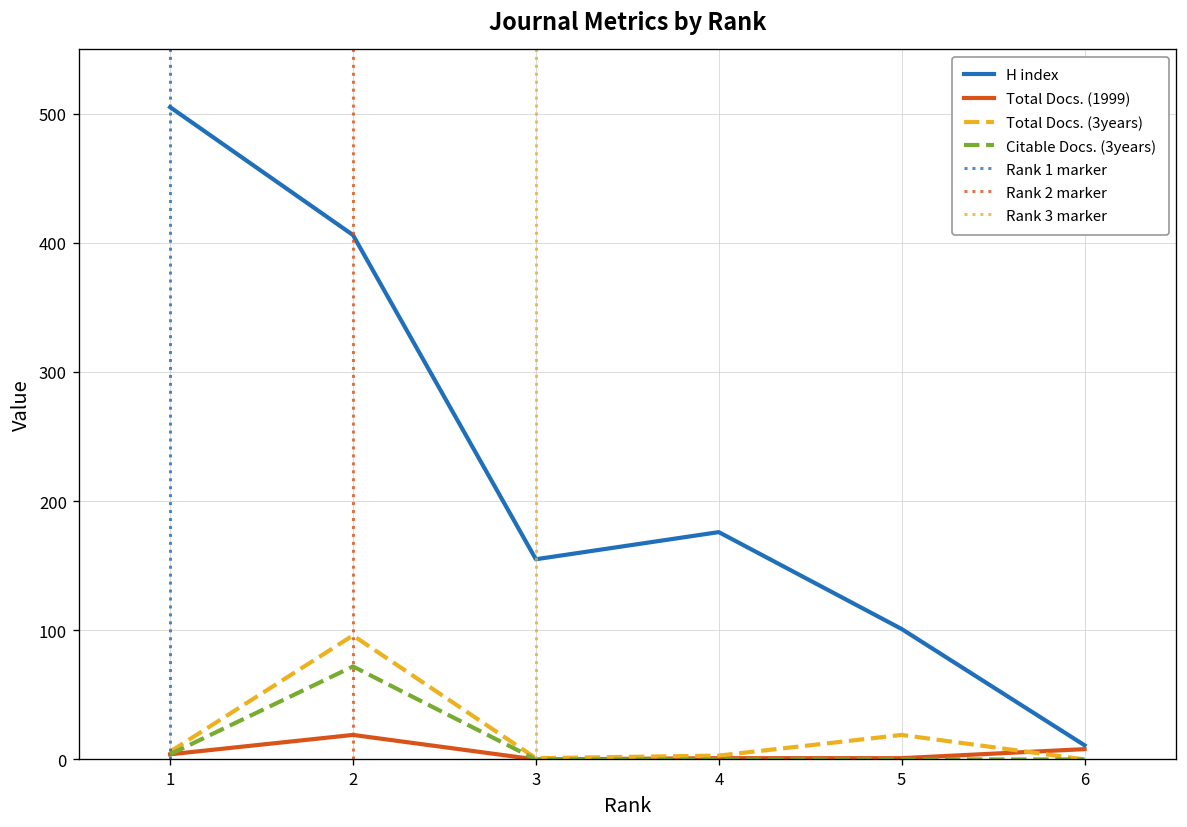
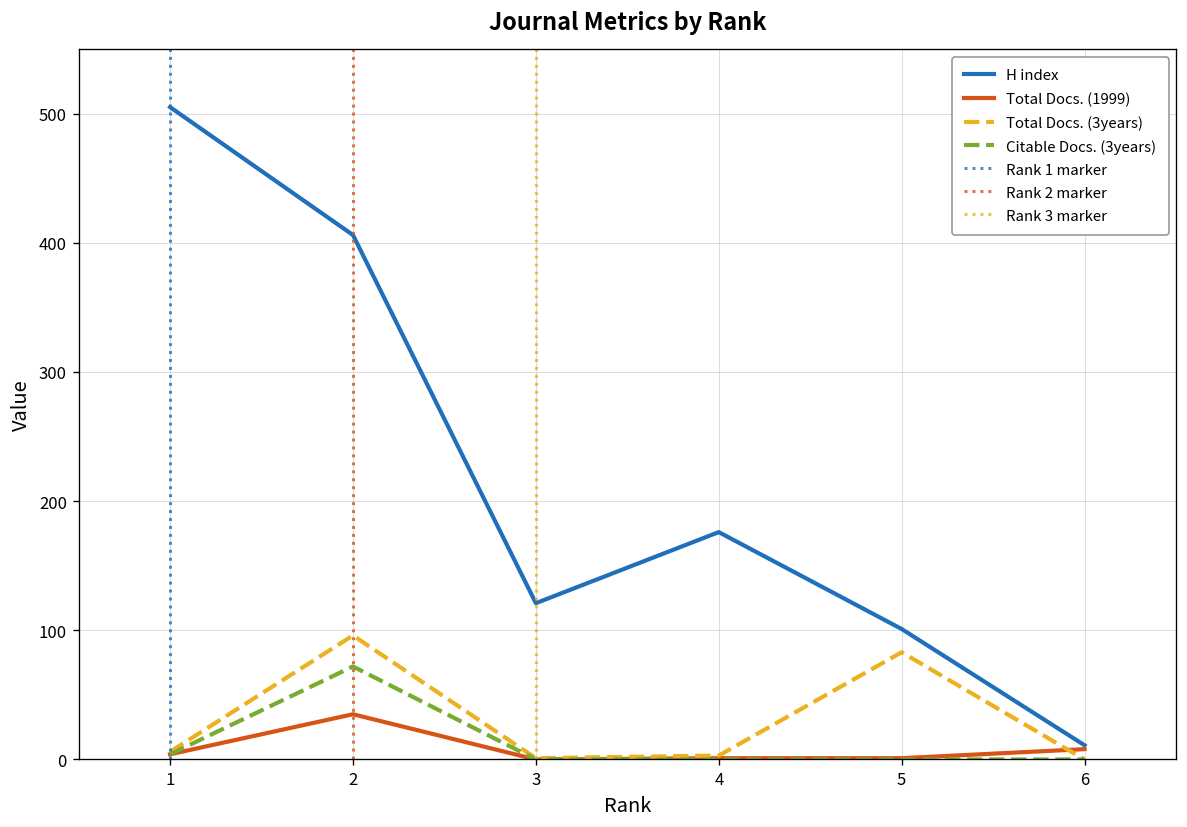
Total Docs. (1999), 2: 19 -> 35
H index, 3: 155 -> 121
Total Docs. (3years), 5: 19 -> 83
